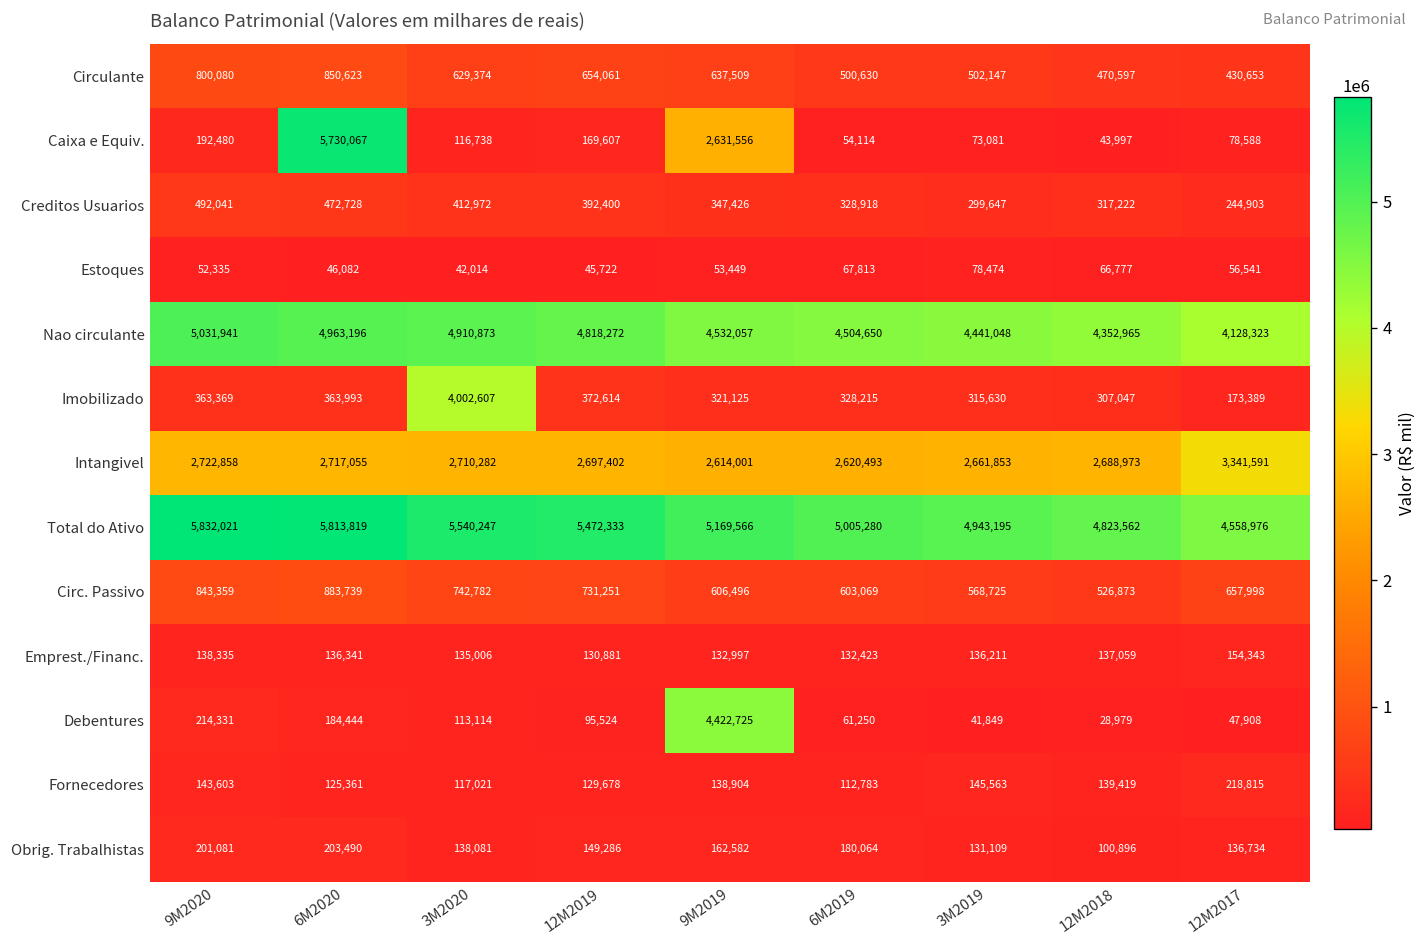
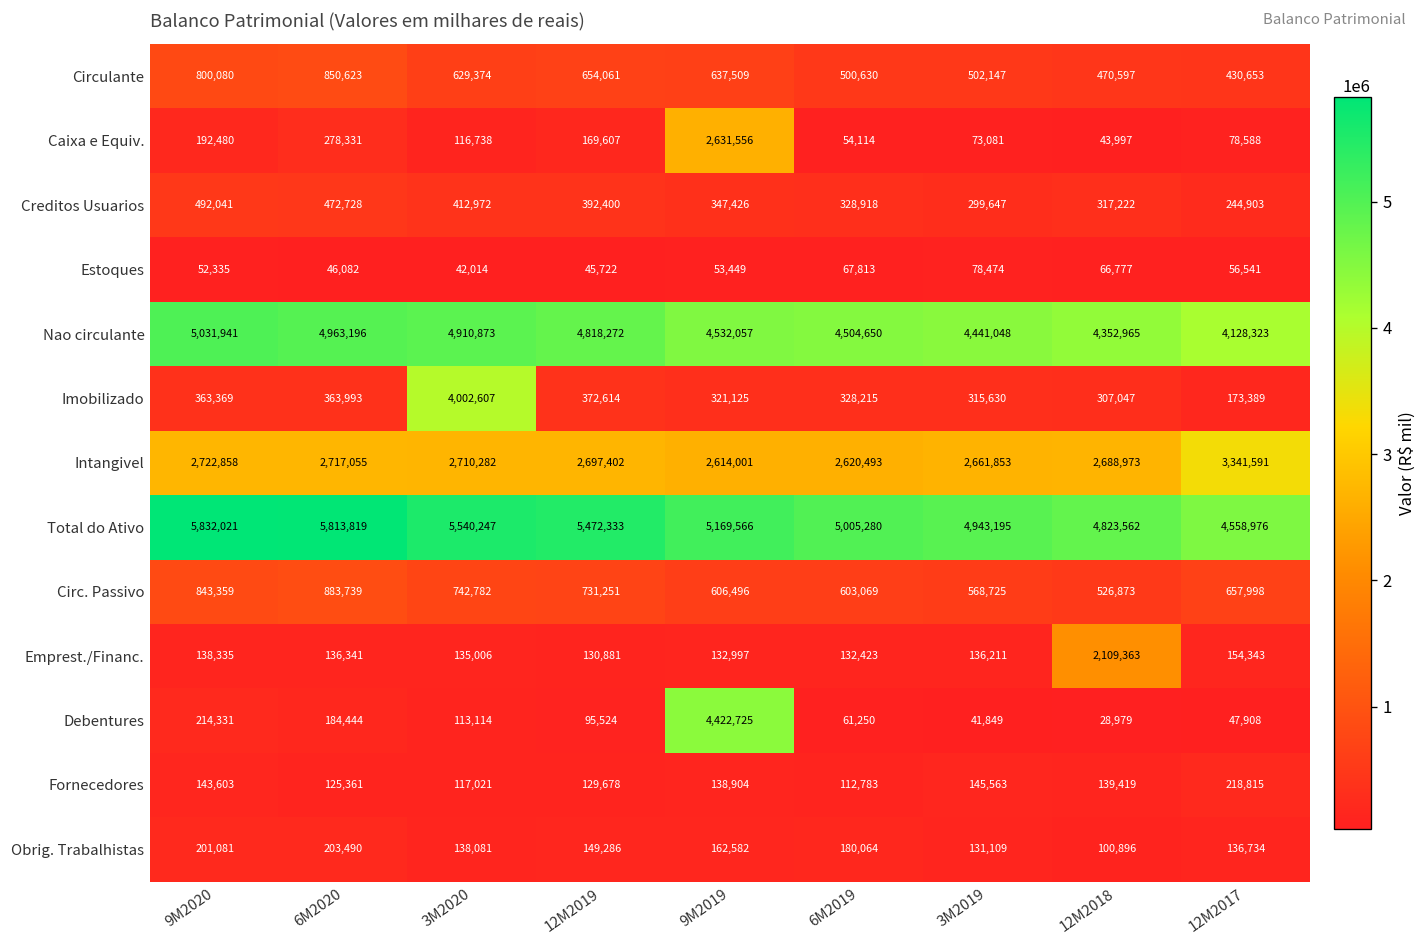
Caixa e Equiv., 6M2020: 5,730,067 -> 278,331
Emprest./Financ., 12M2018: 137,059 -> 2,109,363
